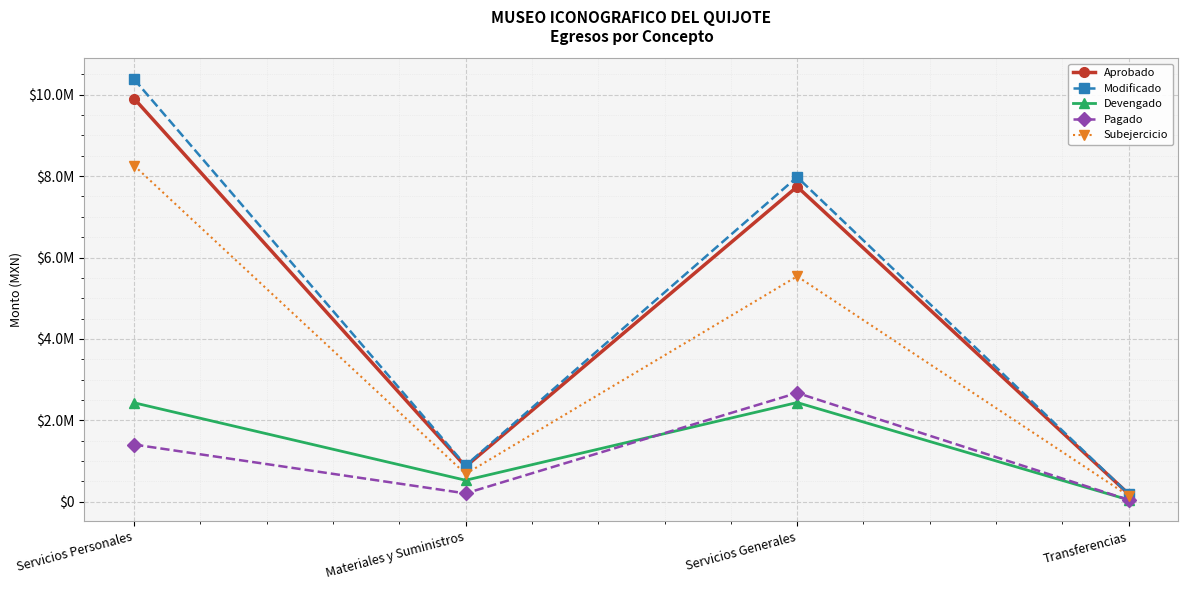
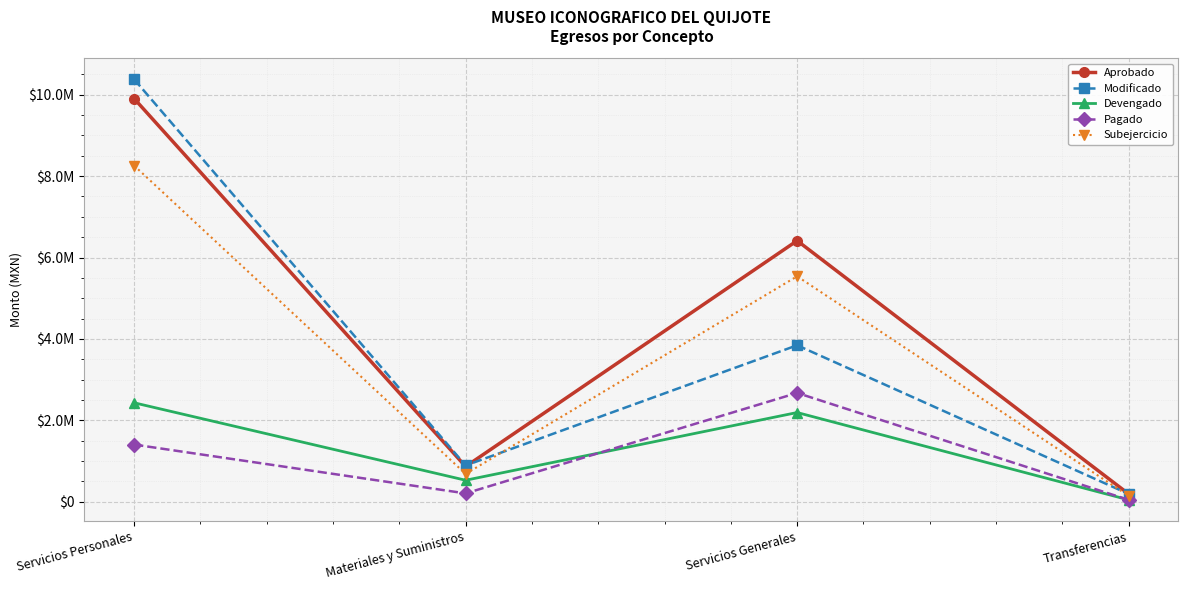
Aprobado, Servicios Generales: $7700000 -> $6400000
Modificado, Servicios Generales: $8000000 -> $3800000
Devengado, Servicios Generales: $2400000 -> $2200000
